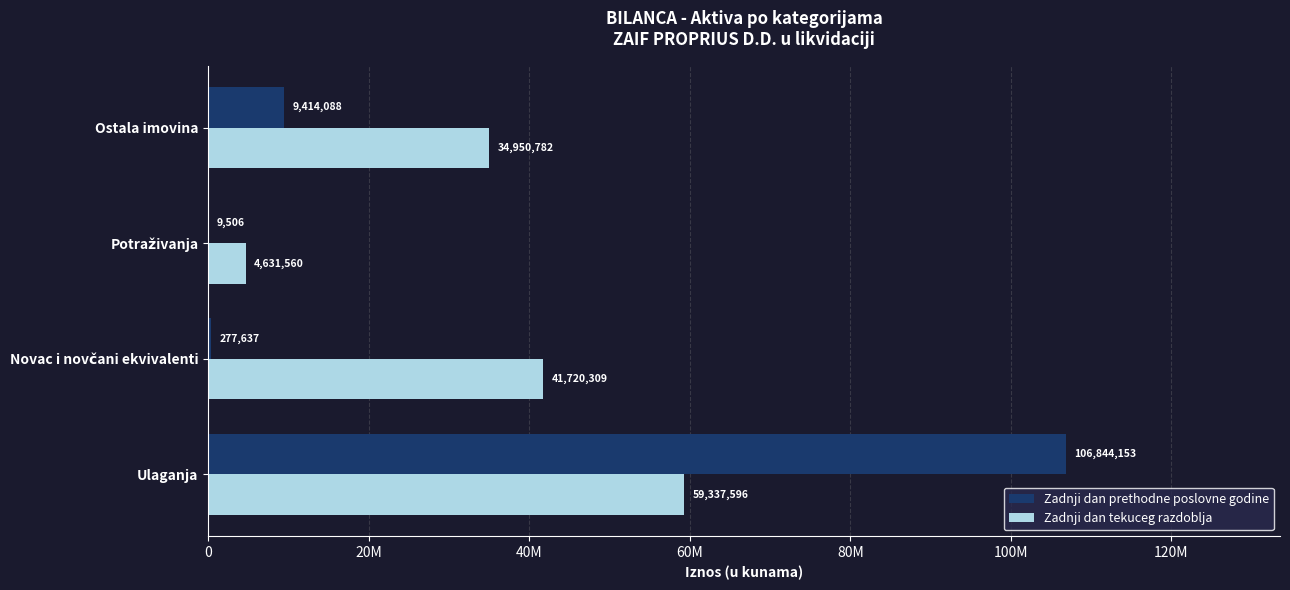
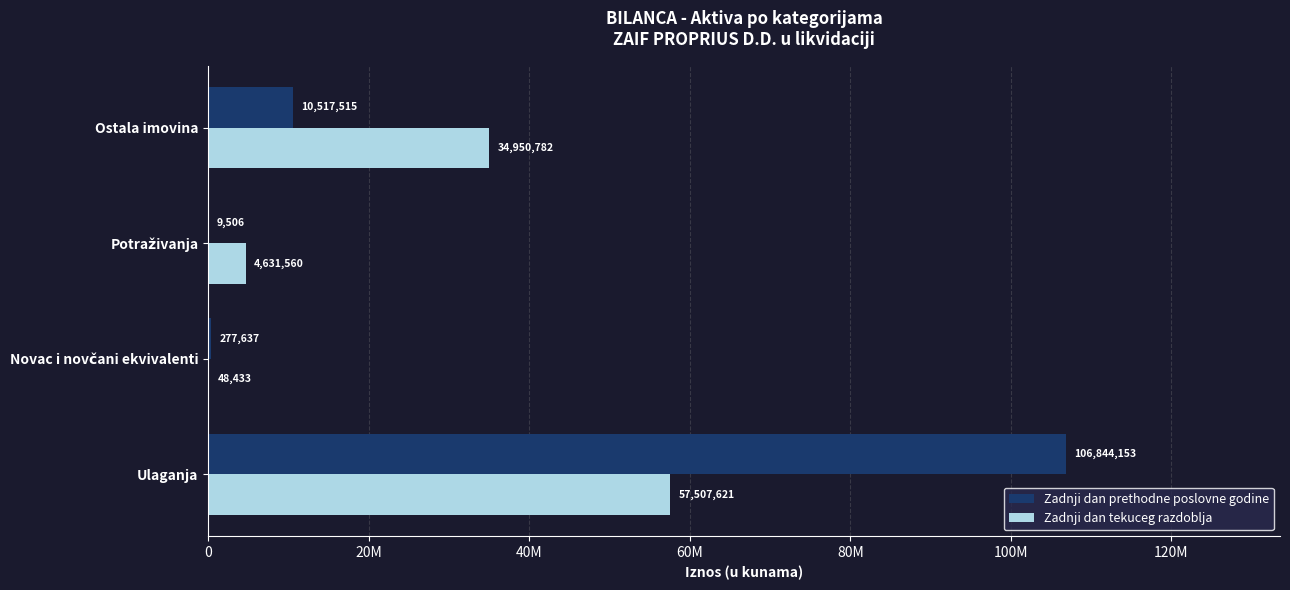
Zadnji dan prethodne poslovne godine, Ostala imovina: 9,414,088 -> 10,517,515
Zadnji dan tekuceg razdoblja, Novac i novčani ekvivalenti: 41,720,309 -> 48,433
Zadnji dan tekuceg razdoblja, Ulaganja: 59,337,596 -> 57,507,621
